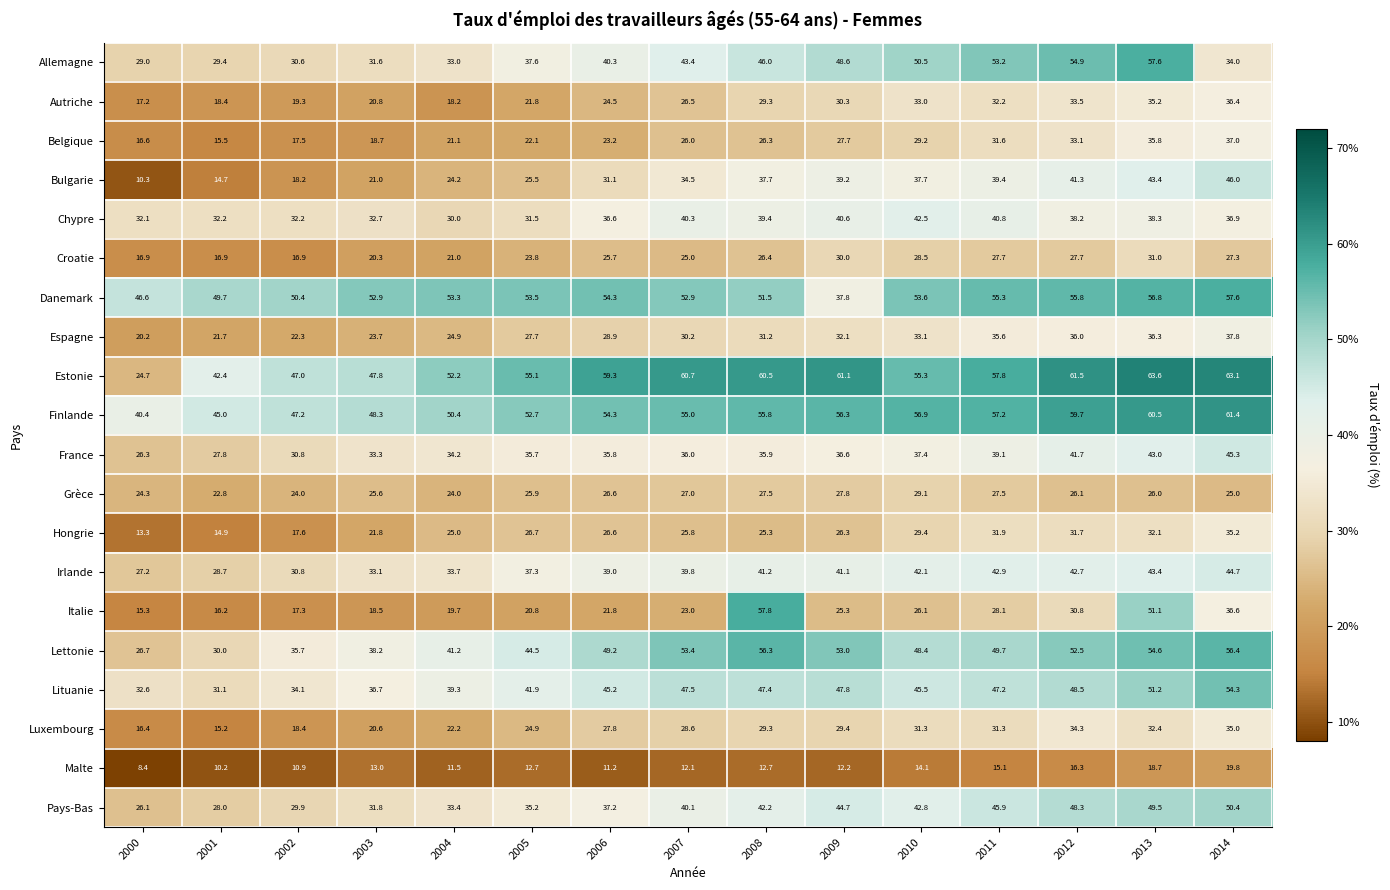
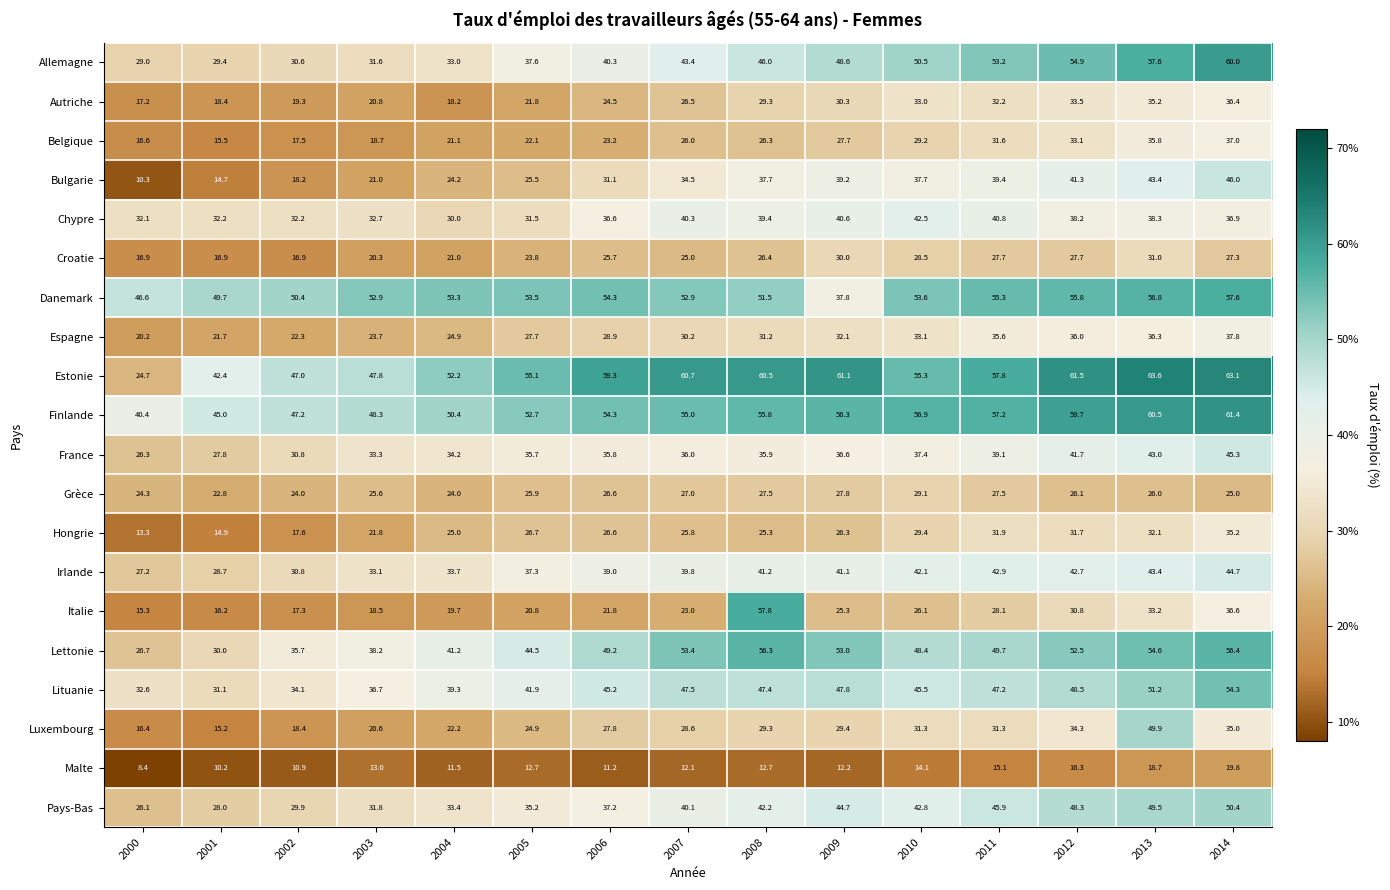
Allemagne, 2014: 34.0 -> 60.0
Italie, 2013: 51.1 -> 33.2
Luxembourg, 2013: 32.4 -> 49.9
